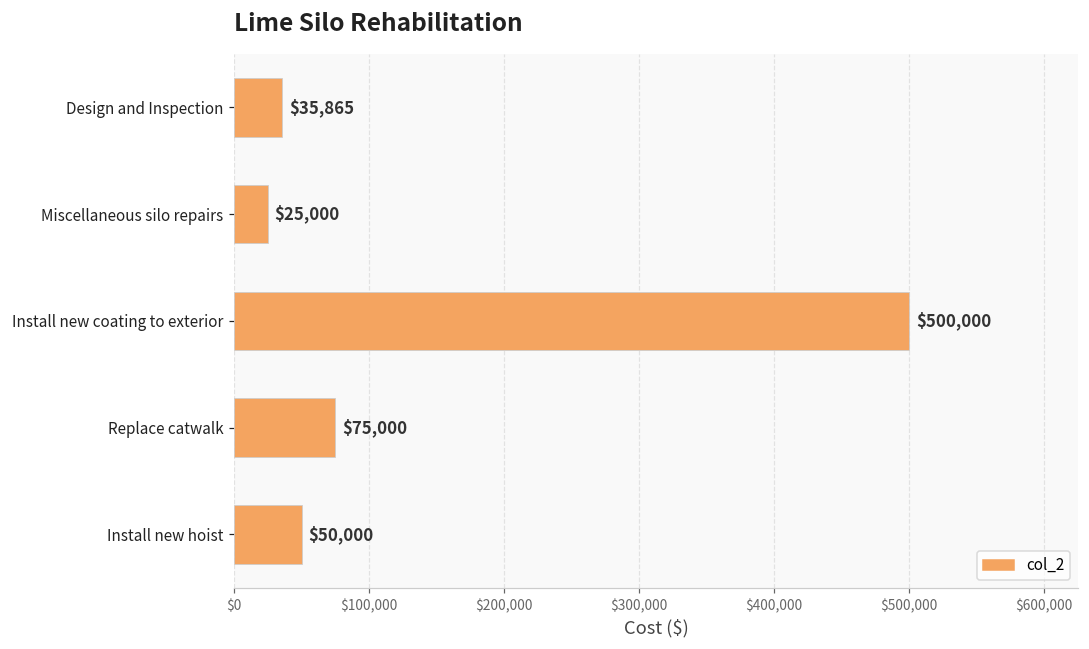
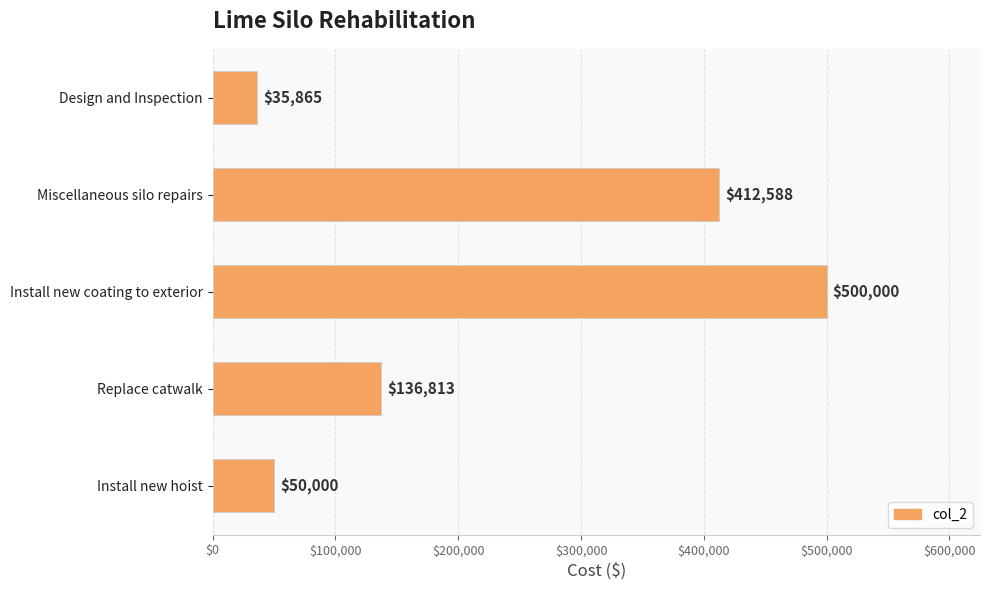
Miscellaneous silo repairs: $25,000 -> $412,588
Replace catwalk: $75,000 -> $136,813
